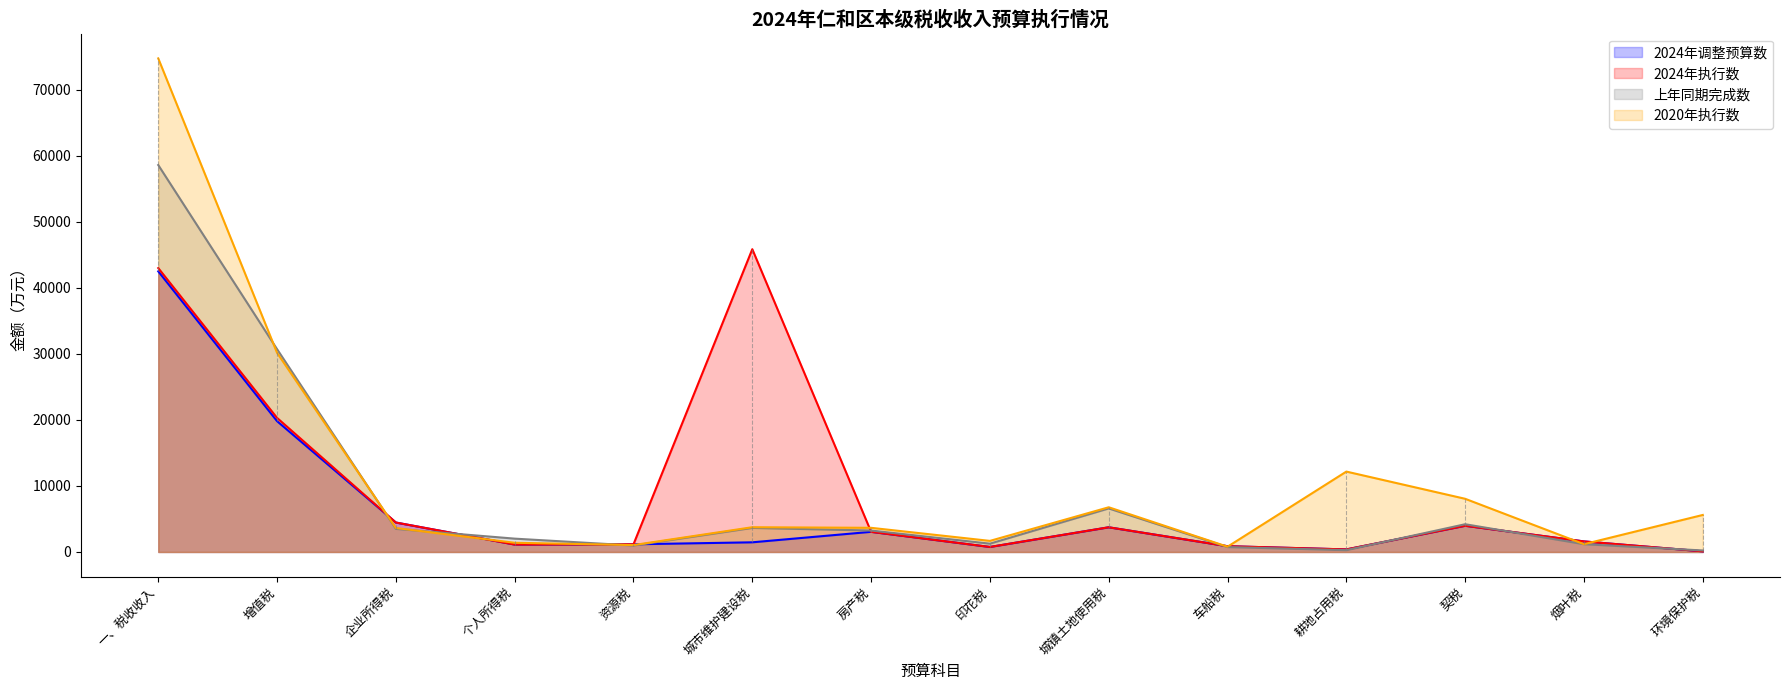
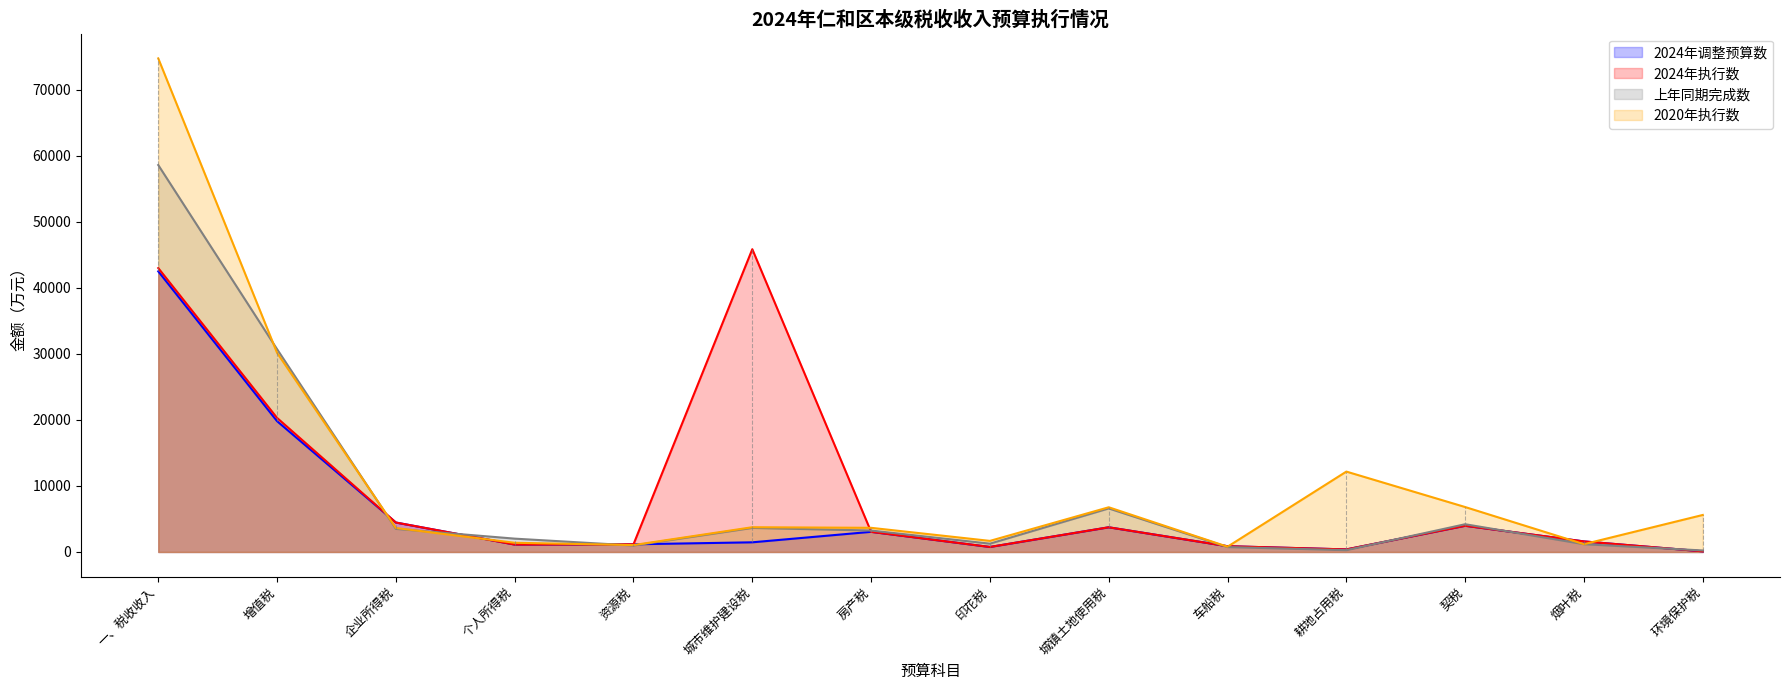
2020年执行数, 契税: 8000 -> 7000
